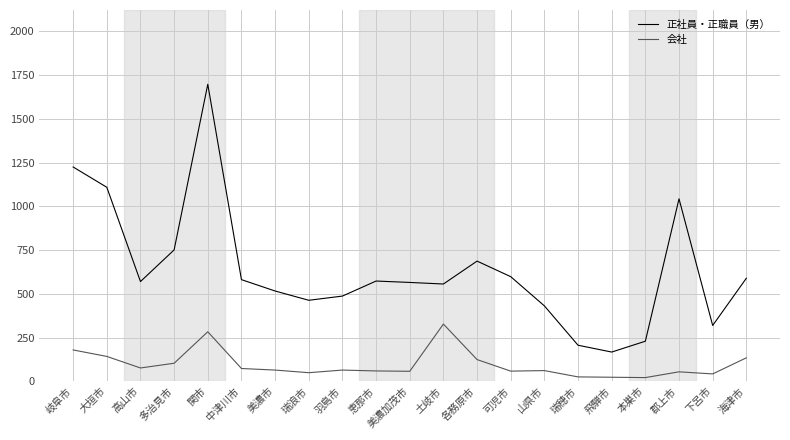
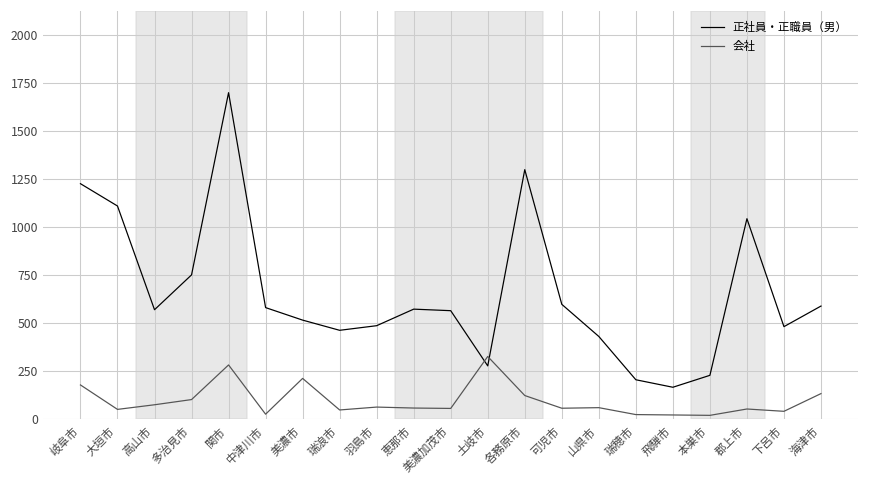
会社, 大垣市: 140 -> 50
会社, 中津川市: 70 -> 30
会社, 美濃市: 60 -> 210
正社員・正職員（男）, 土岐市: 560 -> 280
正社員・正職員（男）, 各務原市: 690 -> 1300
正社員・正職員（男）, 下呂市: 320 -> 480
